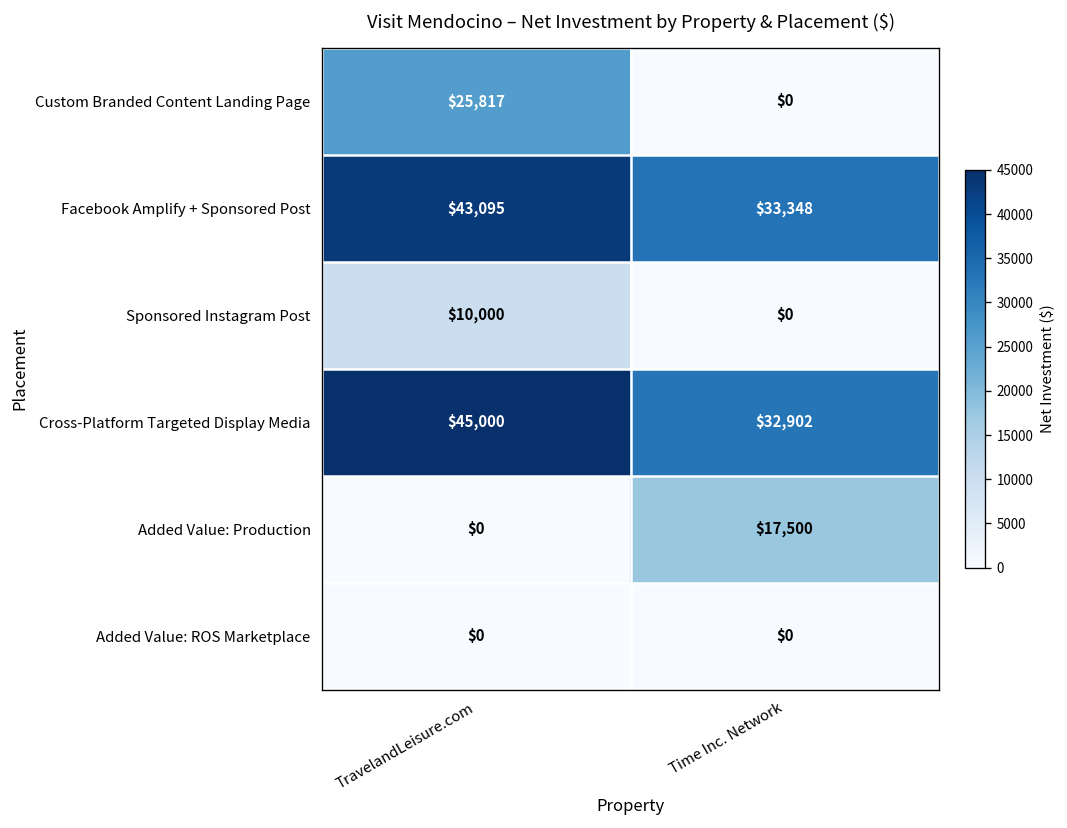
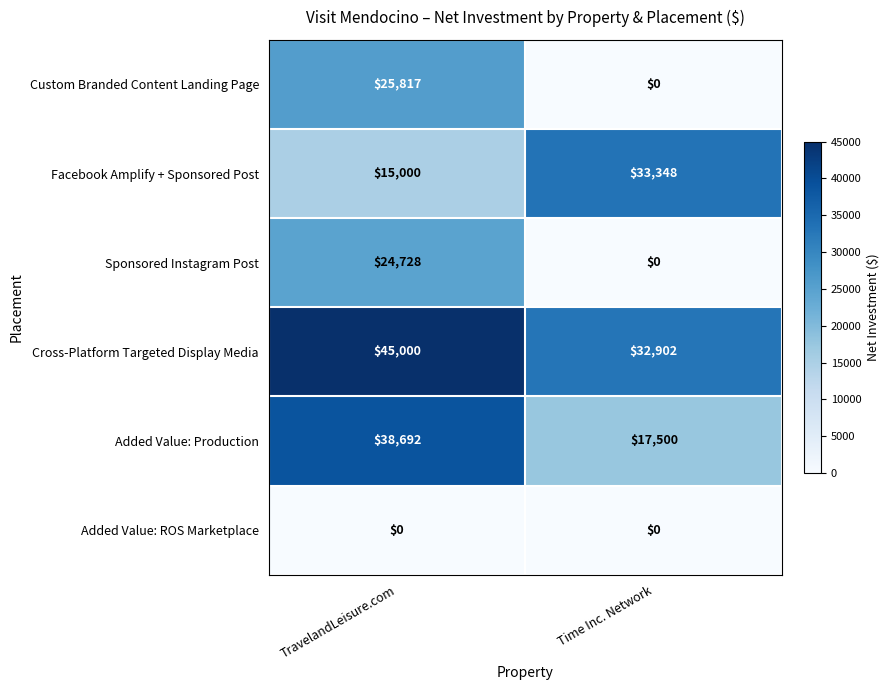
Facebook Amplify + Sponsored Post, TravelandLeisure.com: $43,095 -> $15,000
Sponsored Instagram Post, TravelandLeisure.com: $10,000 -> $24,728
Added Value: Production, TravelandLeisure.com: $0 -> $38,692
